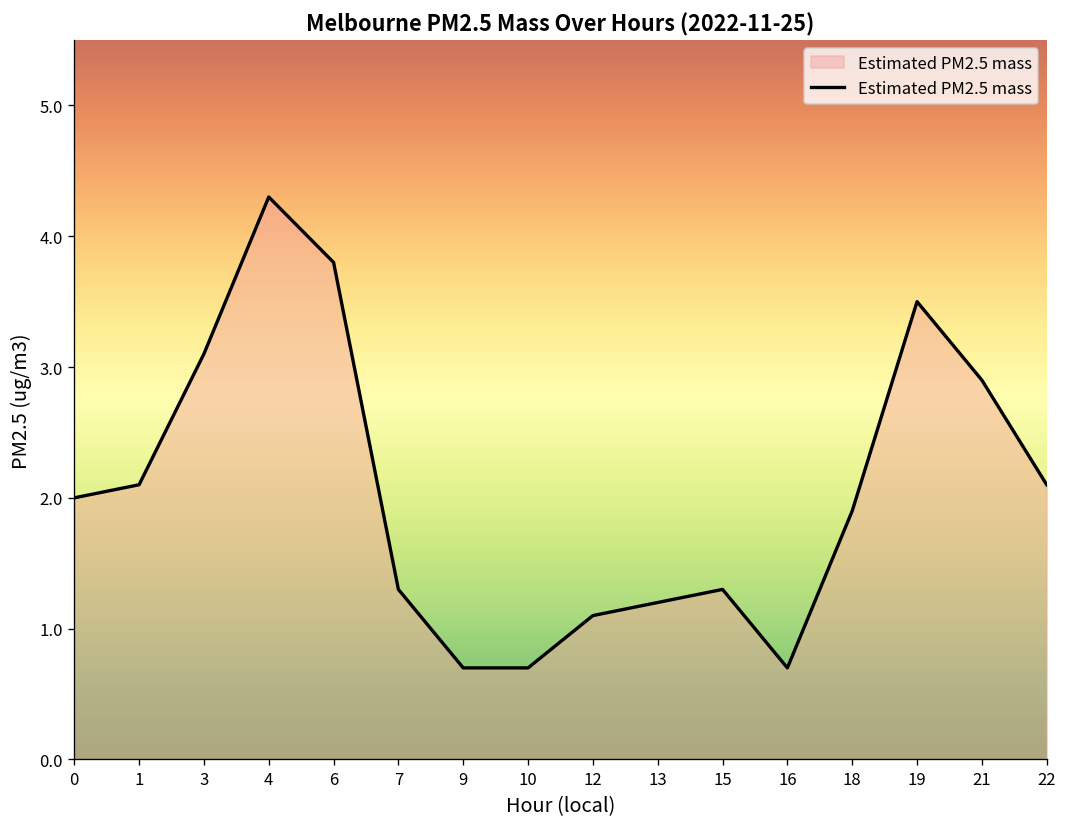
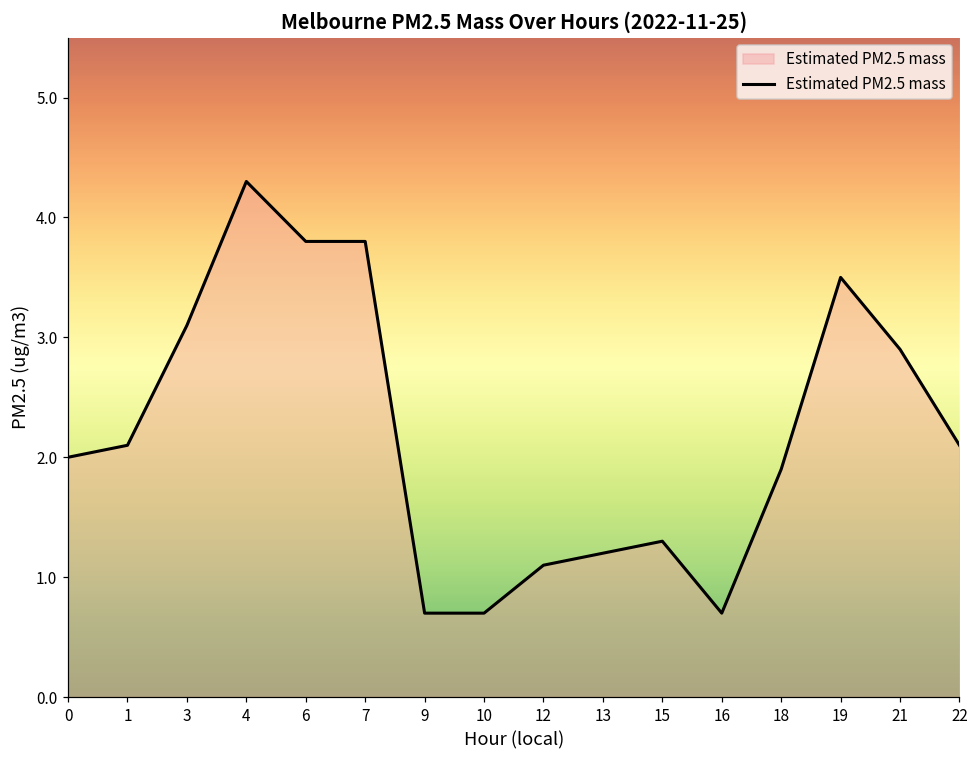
7: 1.3 -> 3.8
